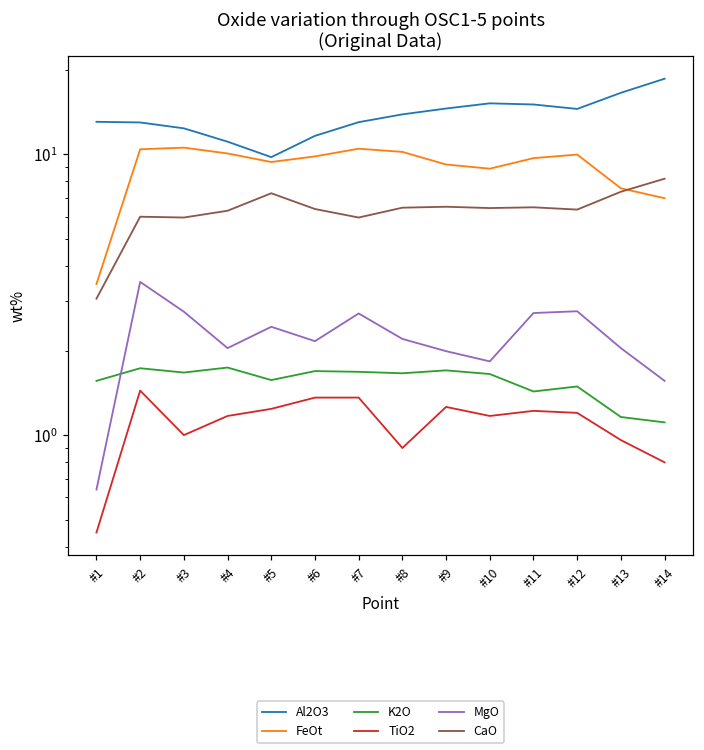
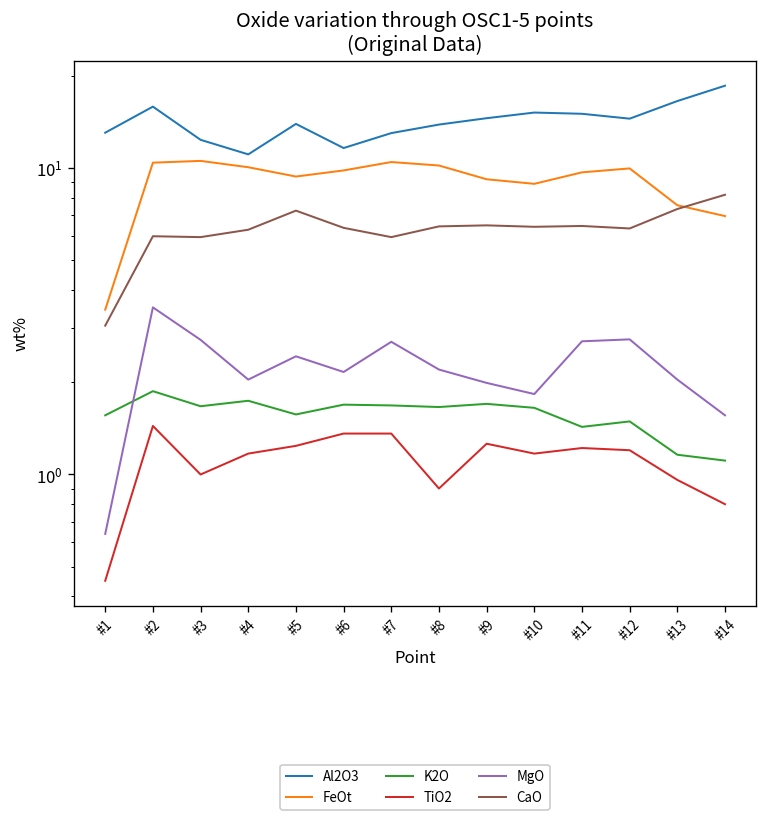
Al2O3, #2: 13 -> 16
K2O, #2: 1.7 -> 1.9
Al2O3, #5: 9.8 -> 14
